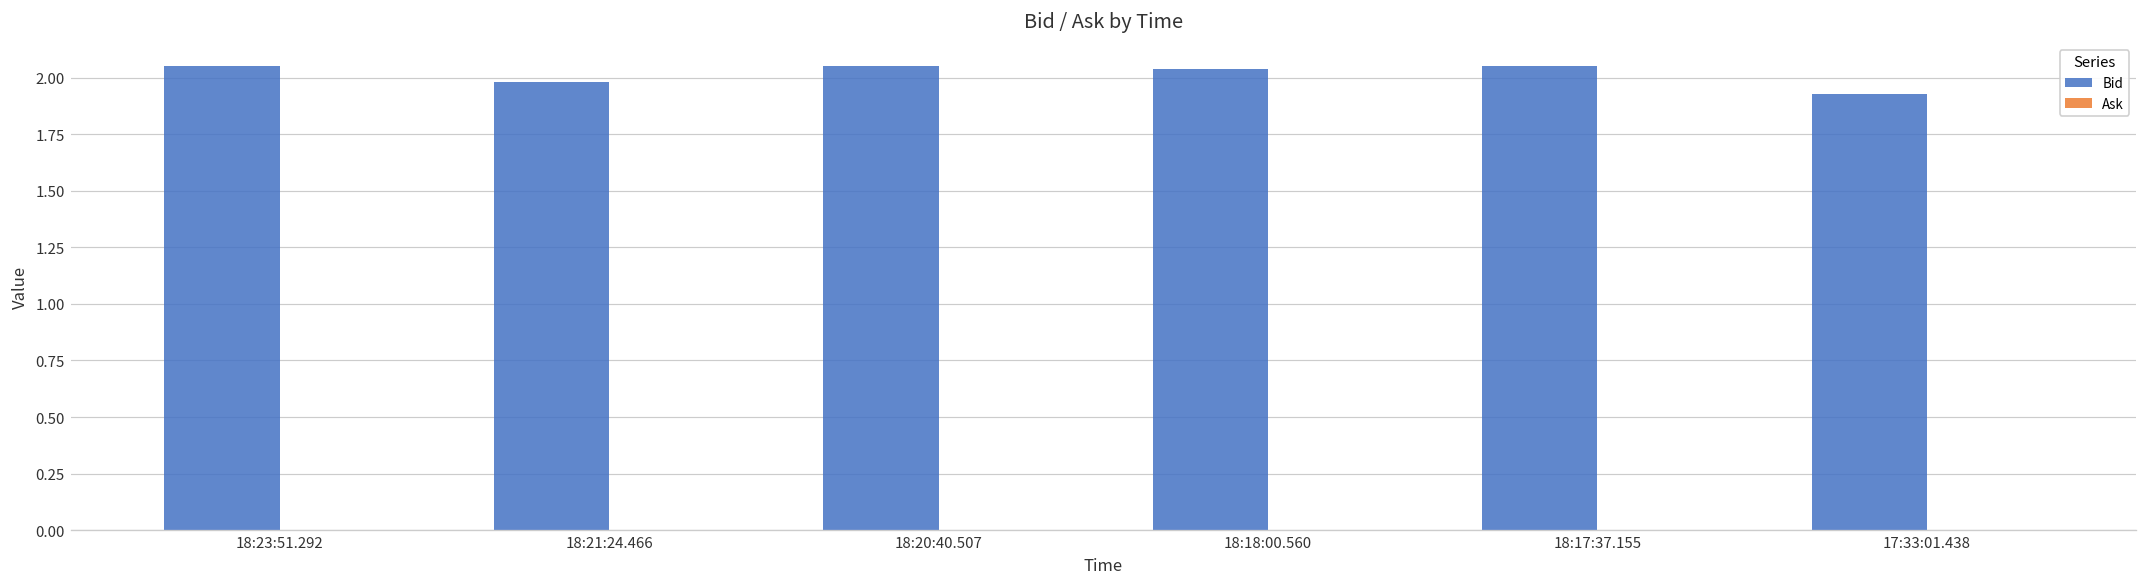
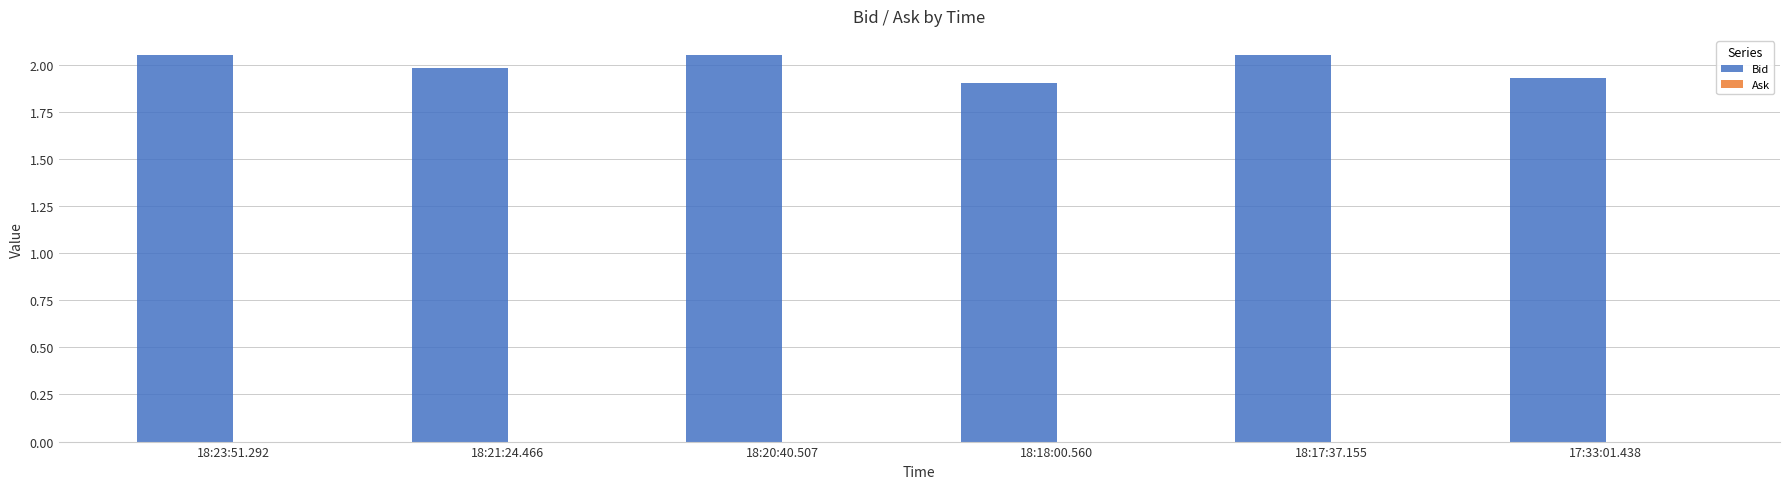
Bid, 18:18:00.560: 2.04 -> 1.90
